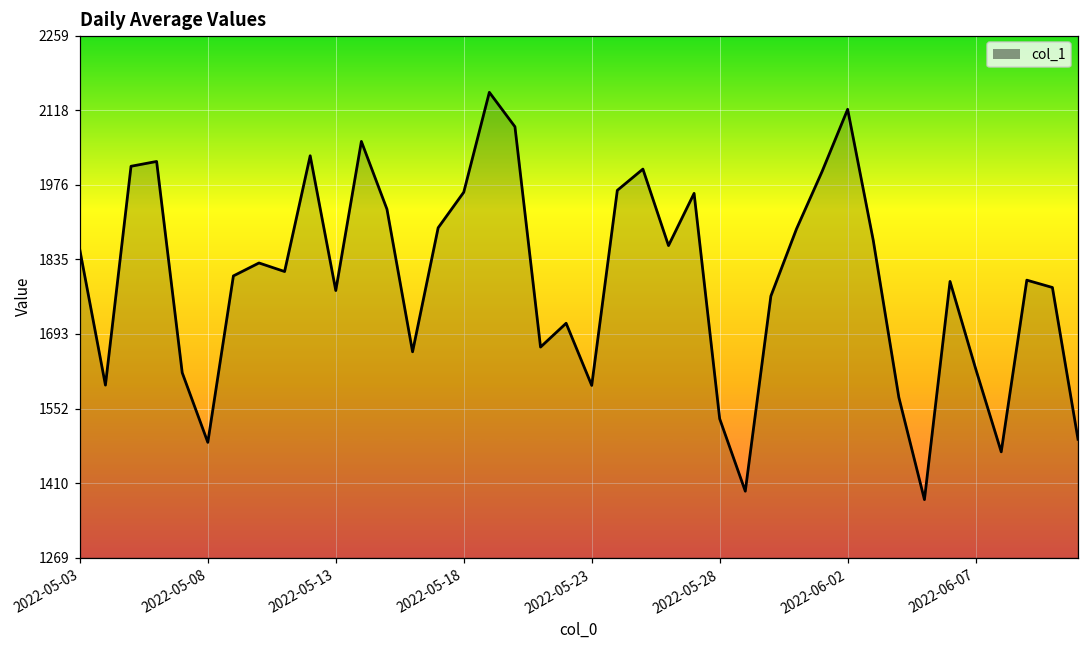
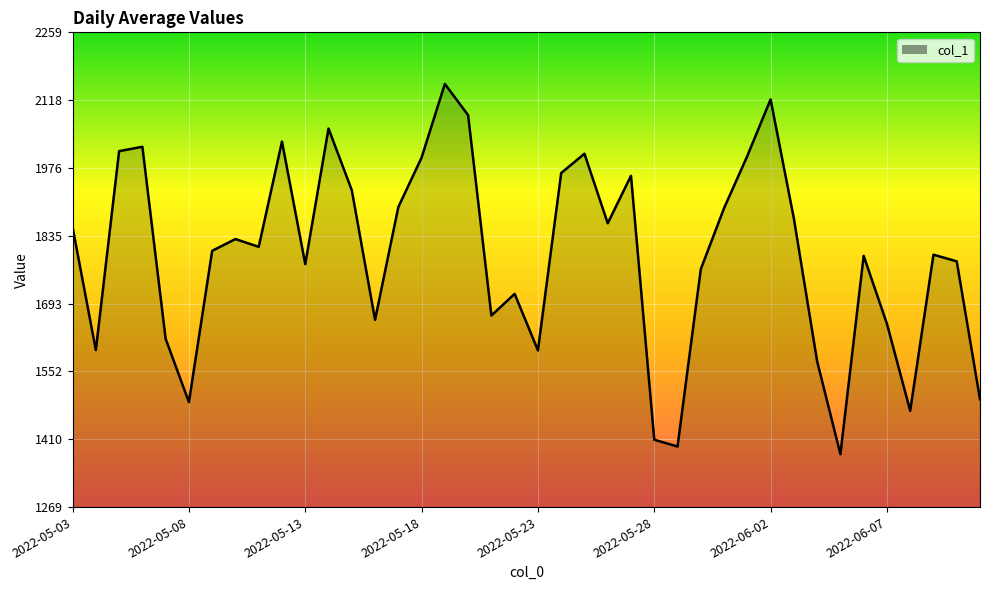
2022-05-18: 1960 -> 2000
2022-05-28: 1530 -> 1410
2022-06-07: 1630 -> 1650
